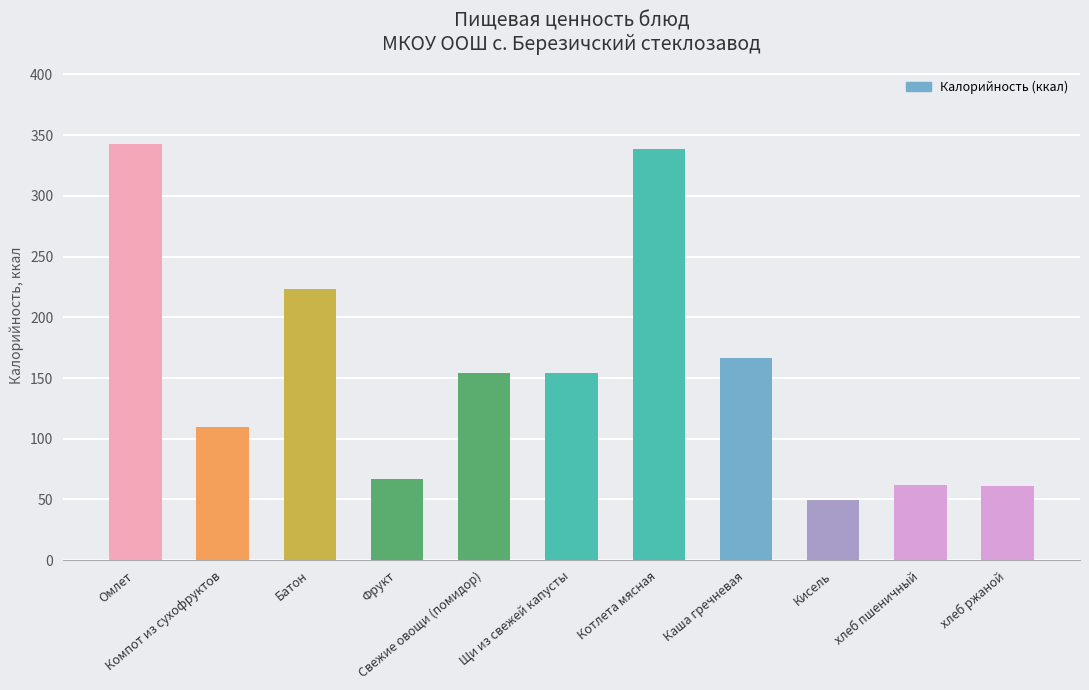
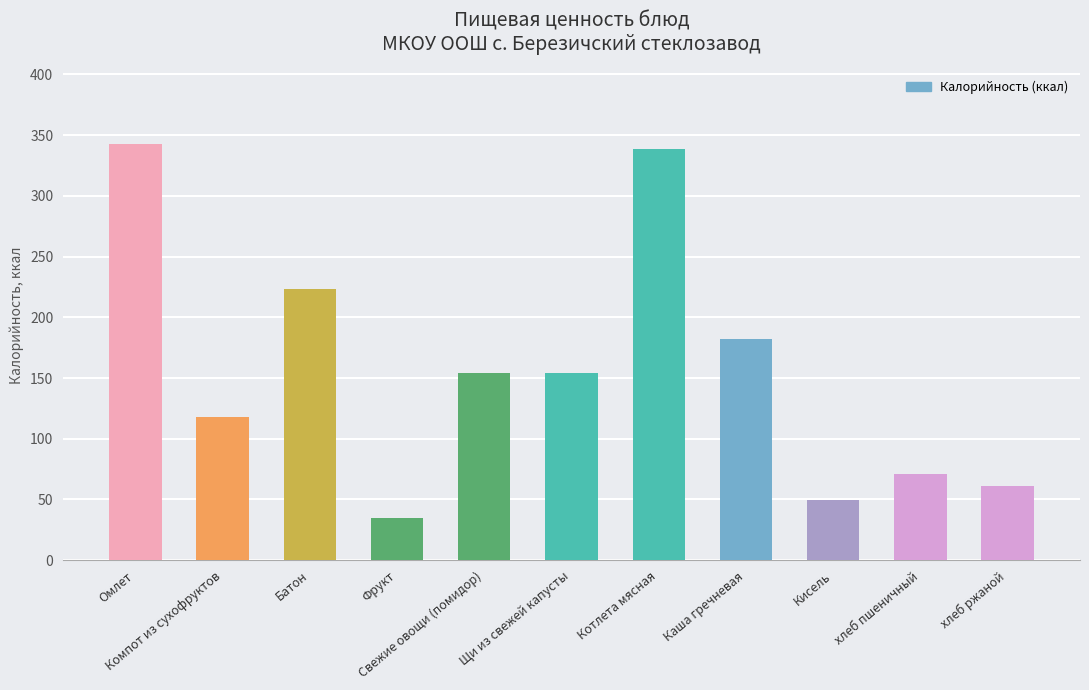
Компот из сухофруктов: 110 -> 118
Фрукт: 67 -> 35
Каша гречневая: 167 -> 182
хлеб пшеничный: 62 -> 71
